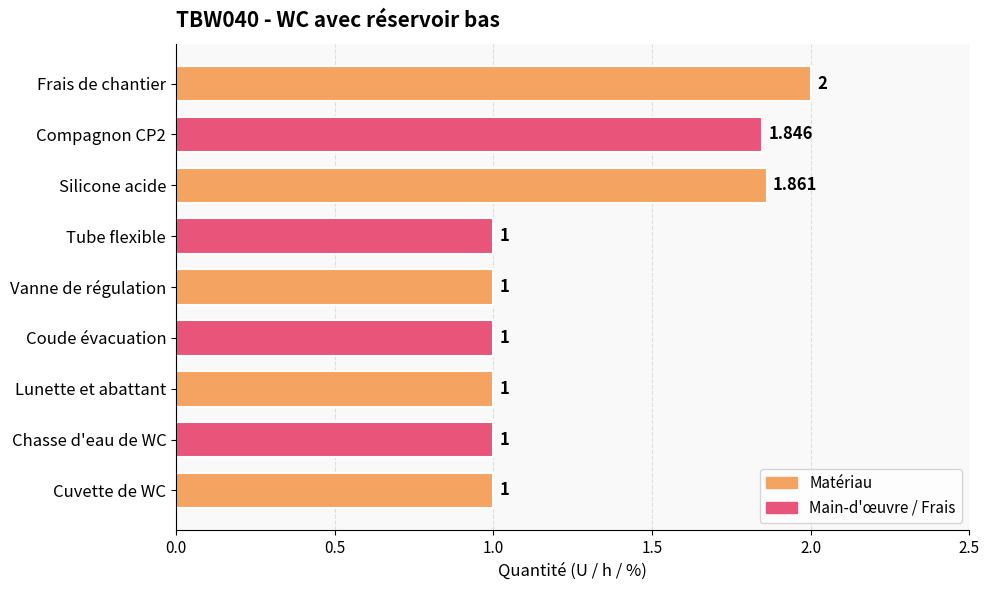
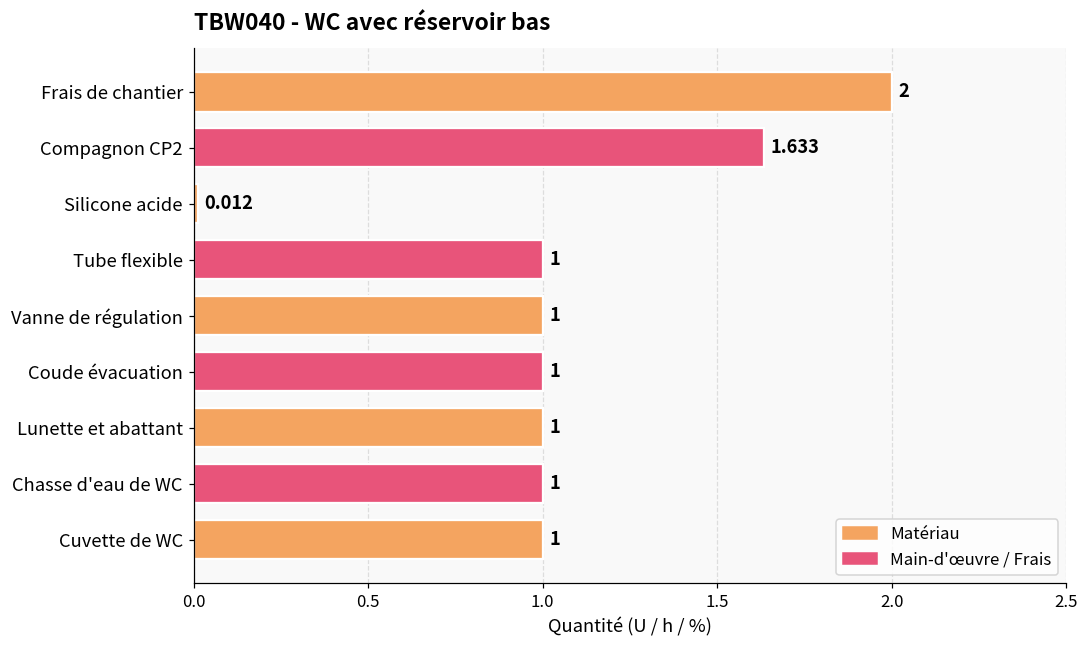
Compagnon CP2: 1.846 -> 1.633
Silicone acide: 1.861 -> 0.012
